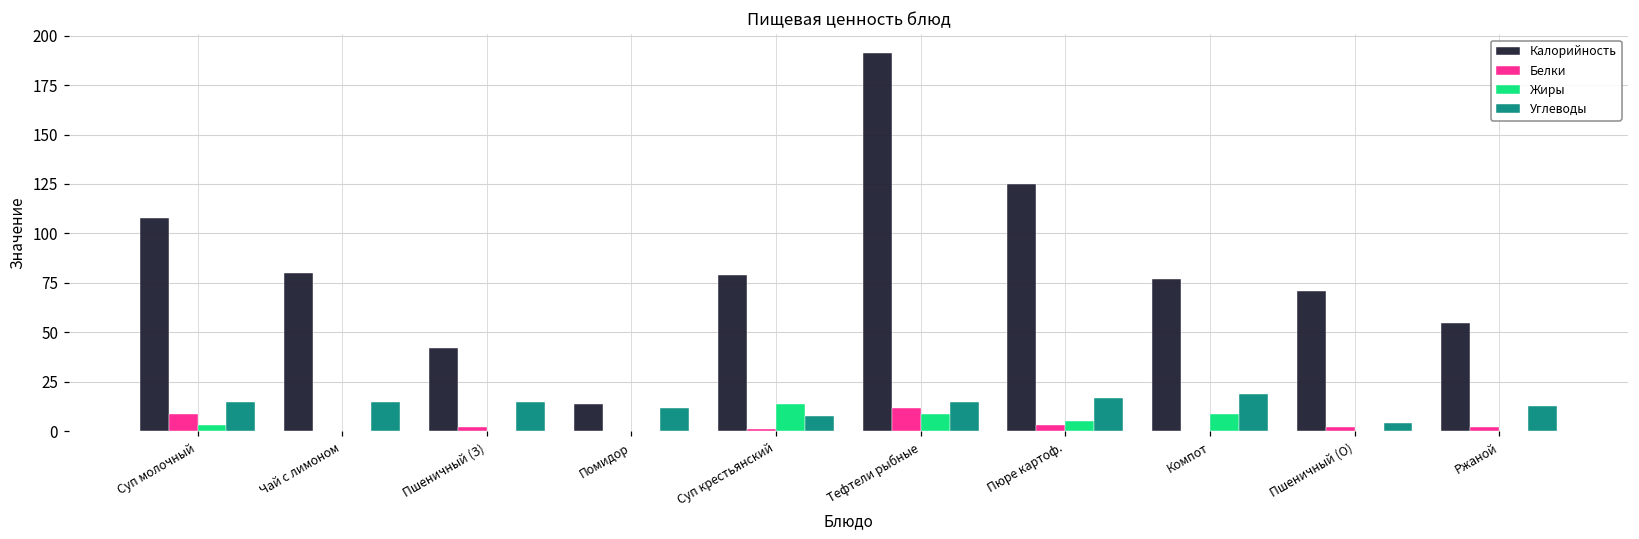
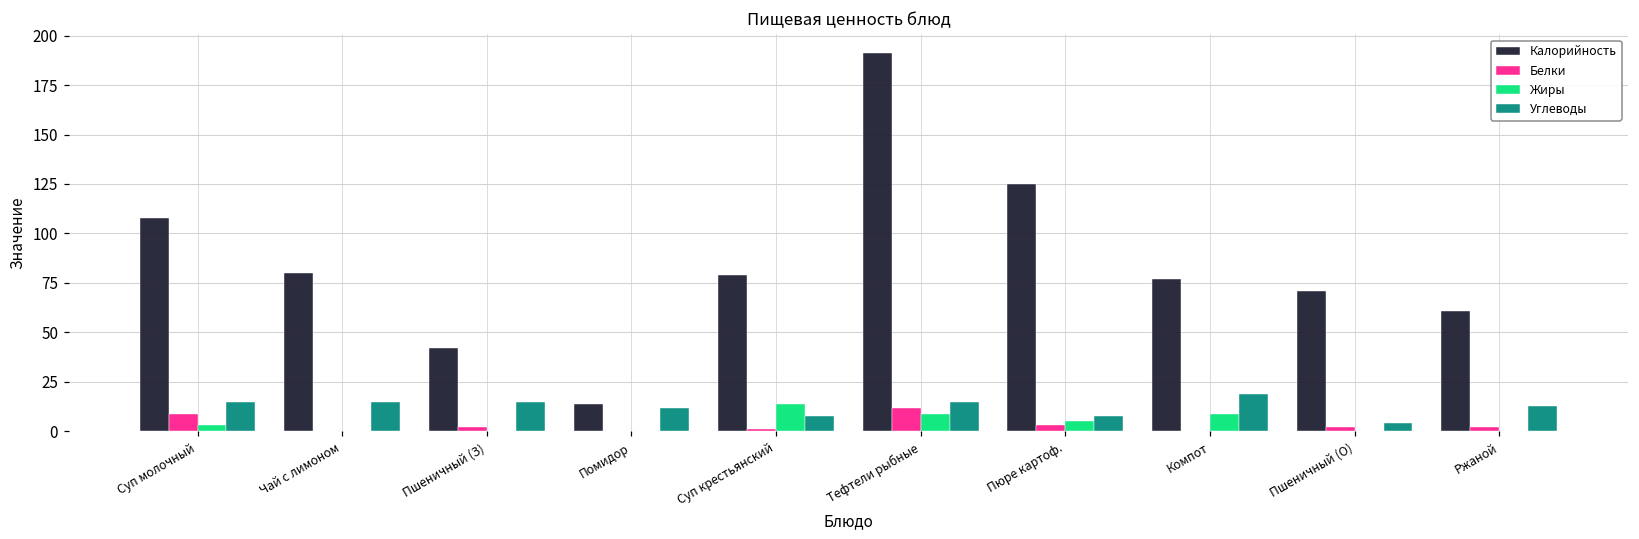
Углеводы, Пюре картоф.: 17 -> 8
Калорийность, Ржаной: 55 -> 61
